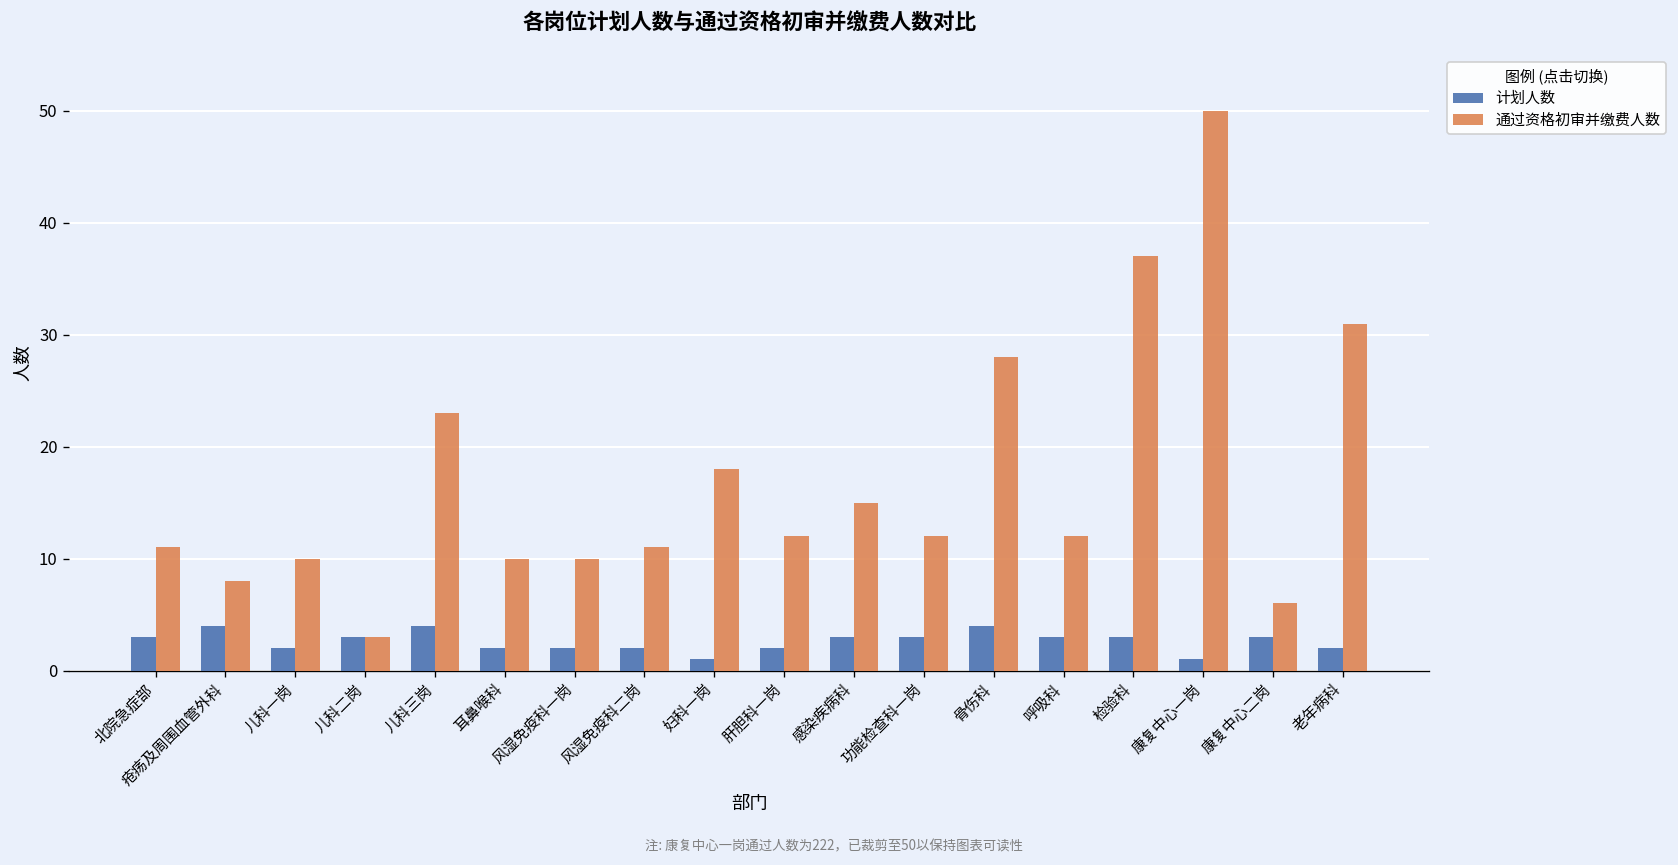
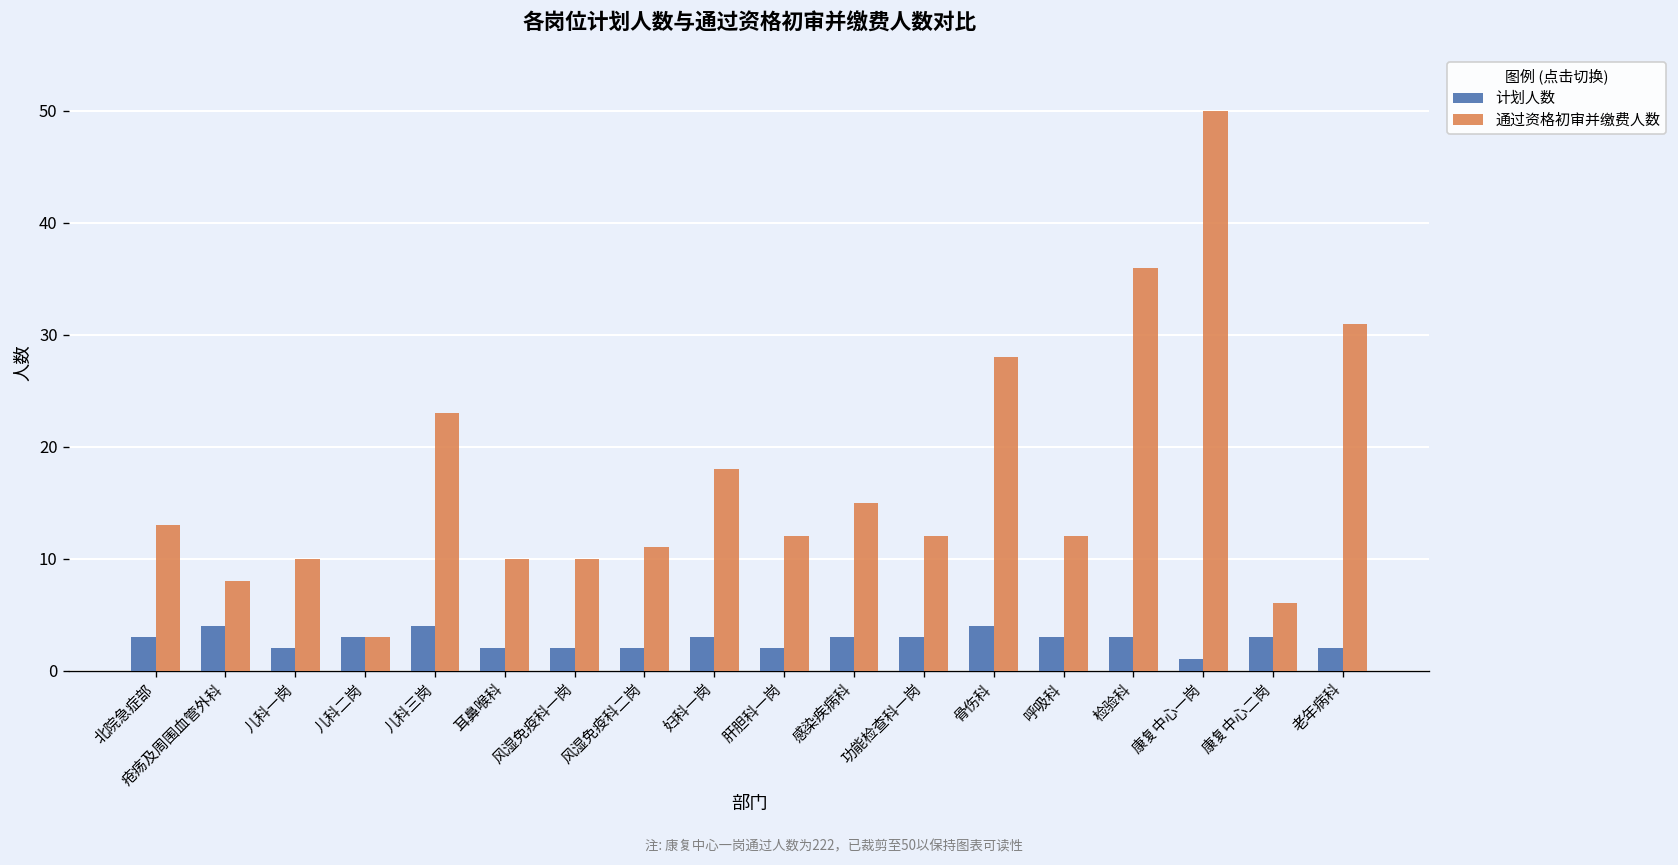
通过资格初审并缴费人数, 北院急症部: 11 -> 13
计划人数, 妇科一岗: 1 -> 3
通过资格初审并缴费人数, 检验科: 37 -> 36
